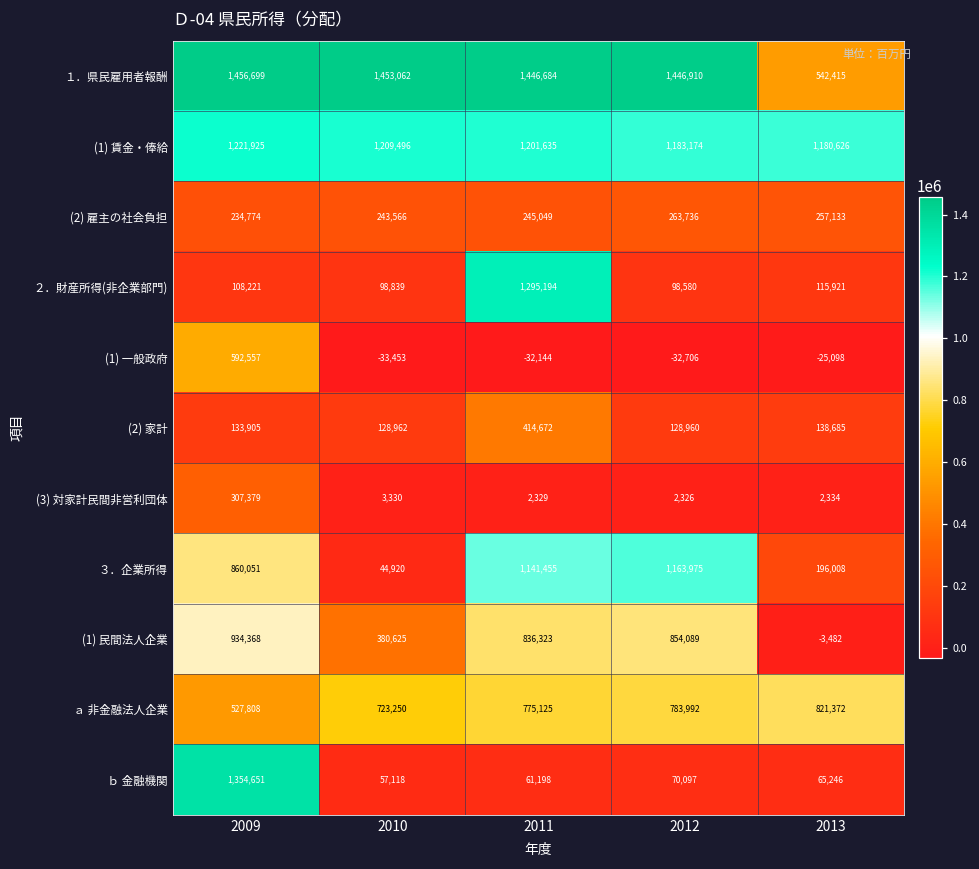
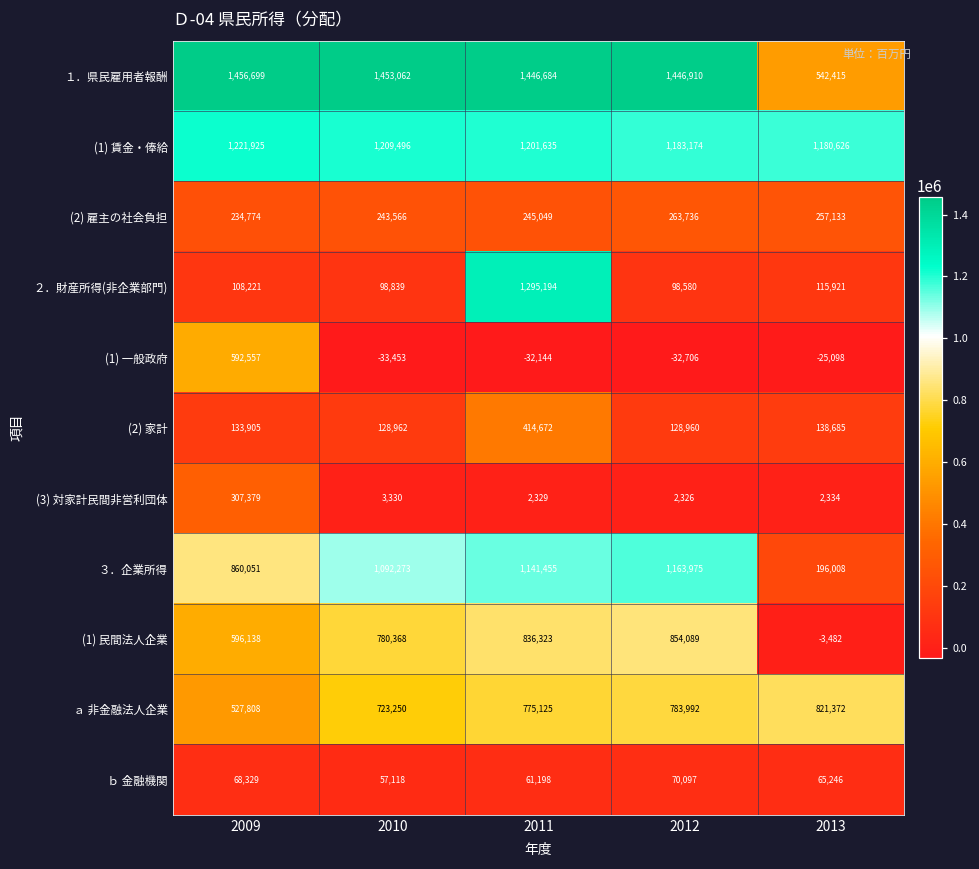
３．企業所得, 2010: 44,920 -> 1,092,273
(1) 民間法人企業, 2009: 934,368 -> 596,138
(1) 民間法人企業, 2010: 380,625 -> 780,368
ｂ 金融機関, 2009: 1,354,651 -> 68,329
